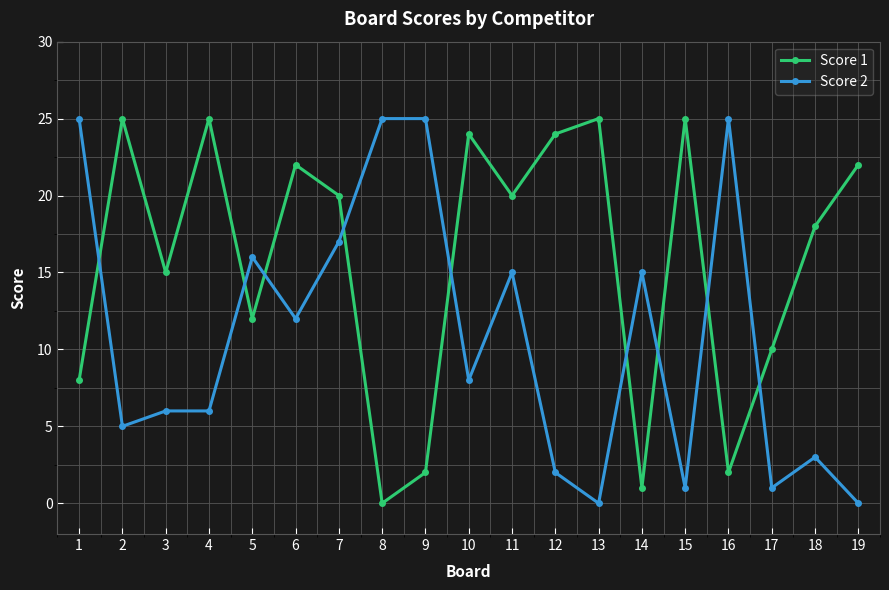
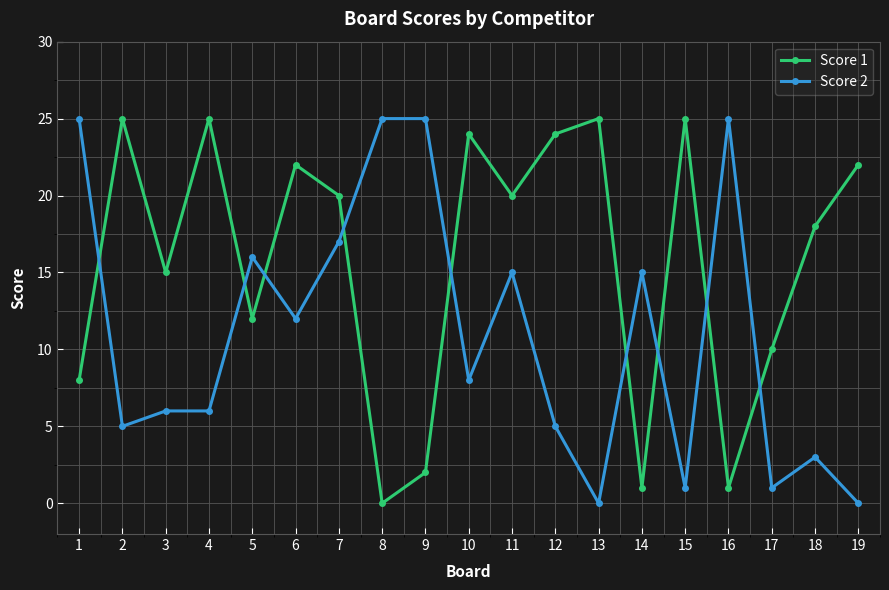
Score 2, 12: 2 -> 5
Score 1, 16: 2 -> 1
